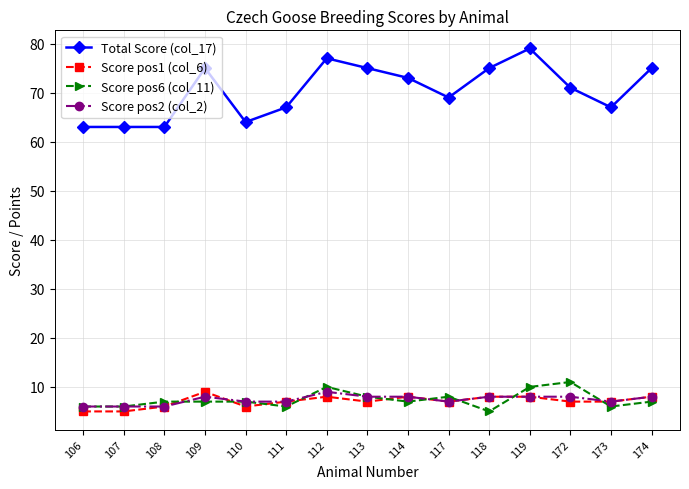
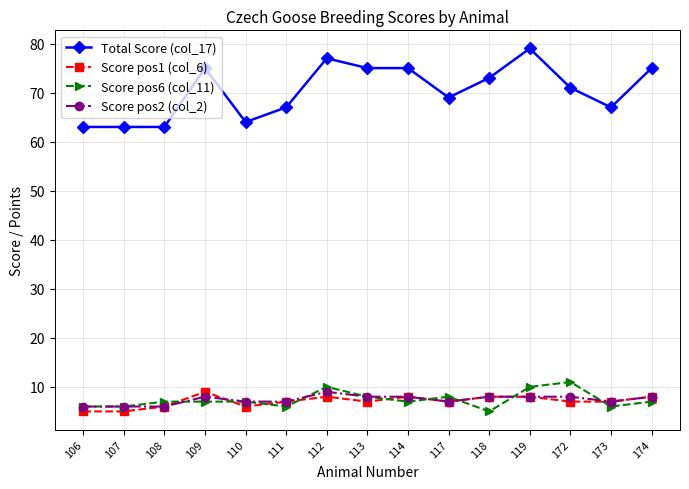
Total Score (col_17), 114: 73 -> 75
Total Score (col_17), 118: 75 -> 73
